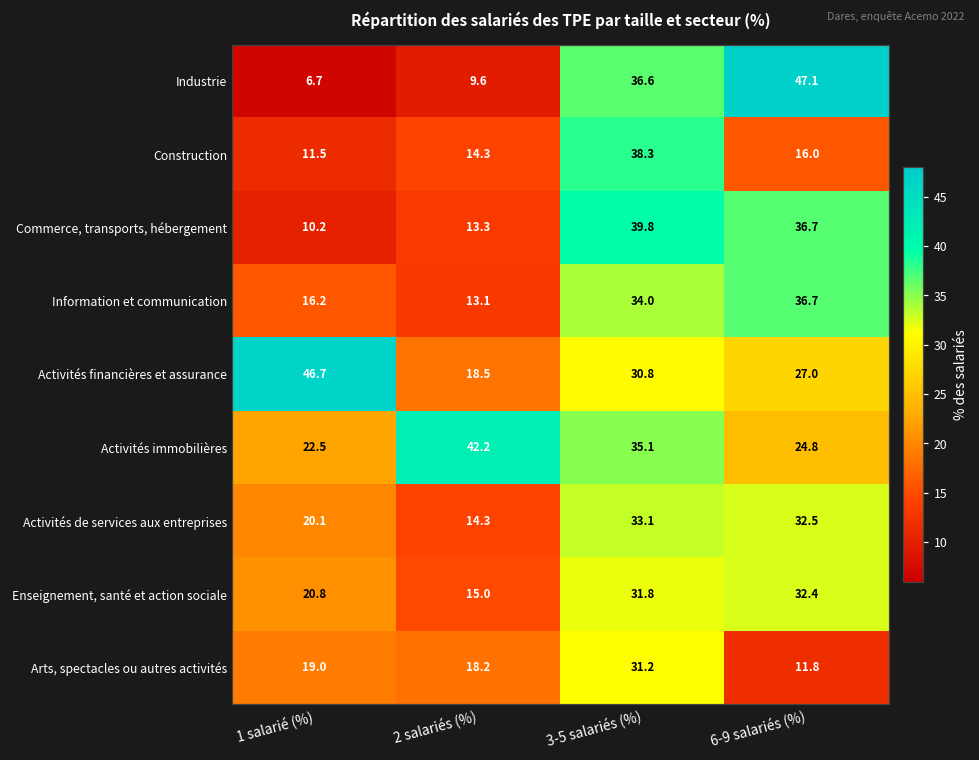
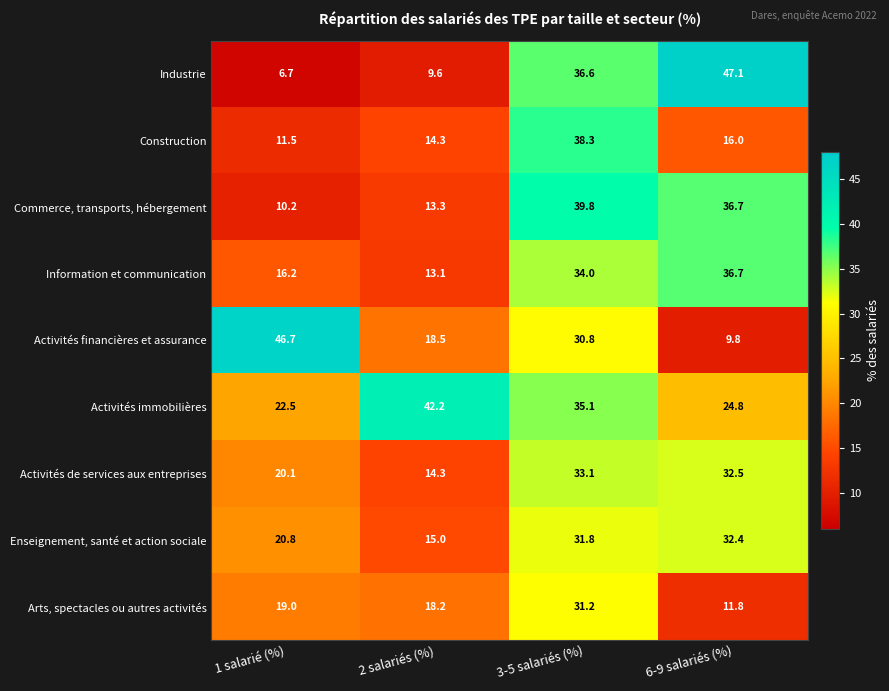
Activités financières et assurance, 6-9 salariés (%): 27.0 -> 9.8
